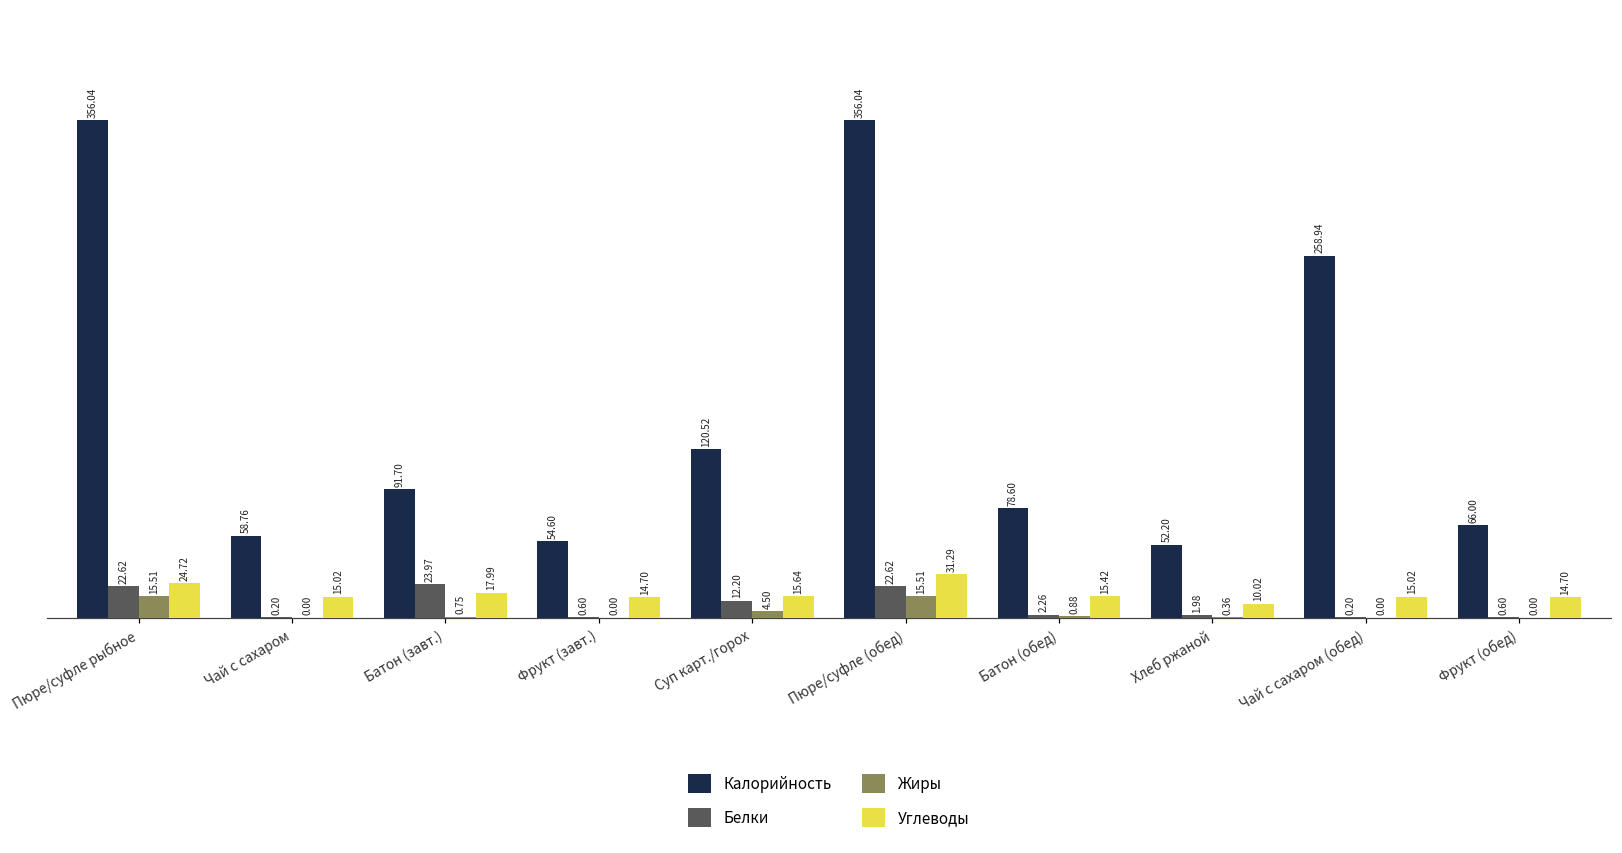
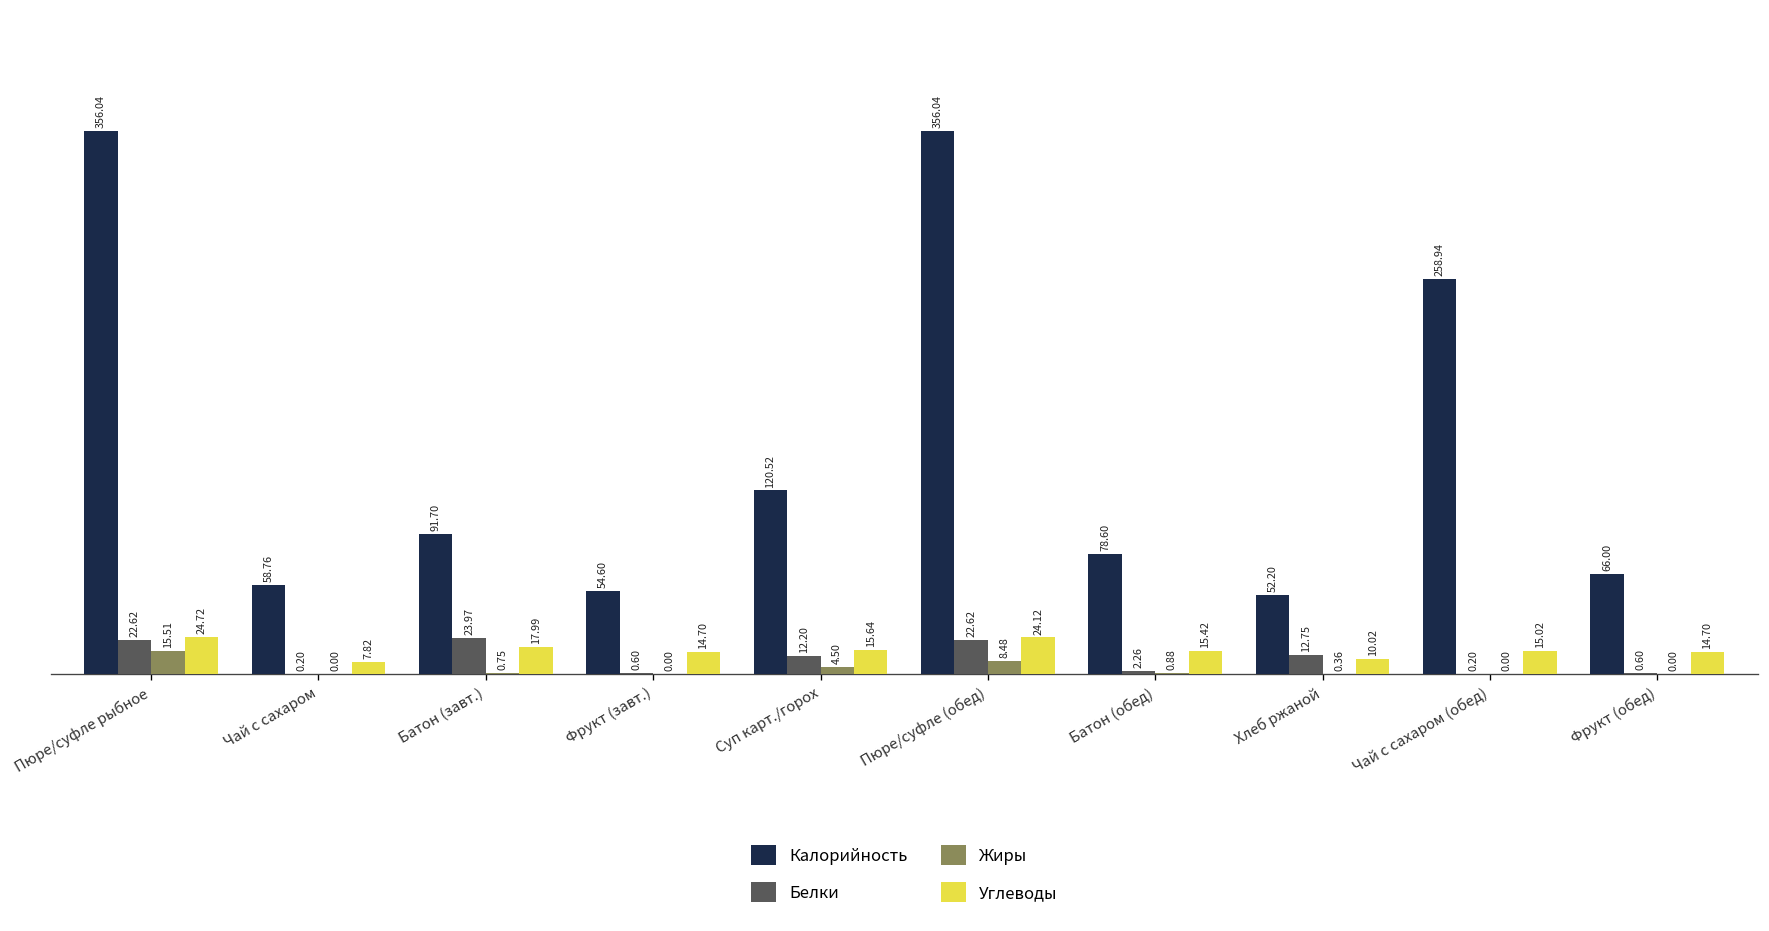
Углеводы, Чай с сахаром: 15.02 -> 7.82
Жиры, Пюре/суфле (обед): 15.51 -> 8.48
Углеводы, Пюре/суфле (обед): 31.29 -> 24.12
Белки, Хлеб ржаной: 1.98 -> 12.75
